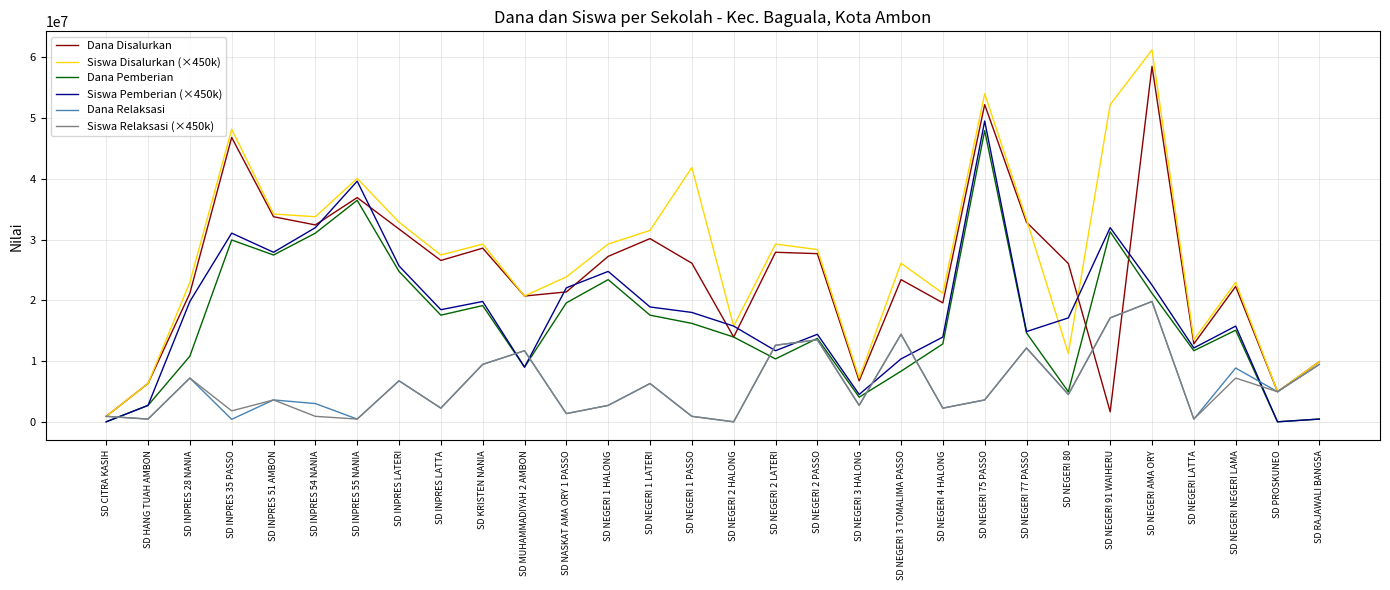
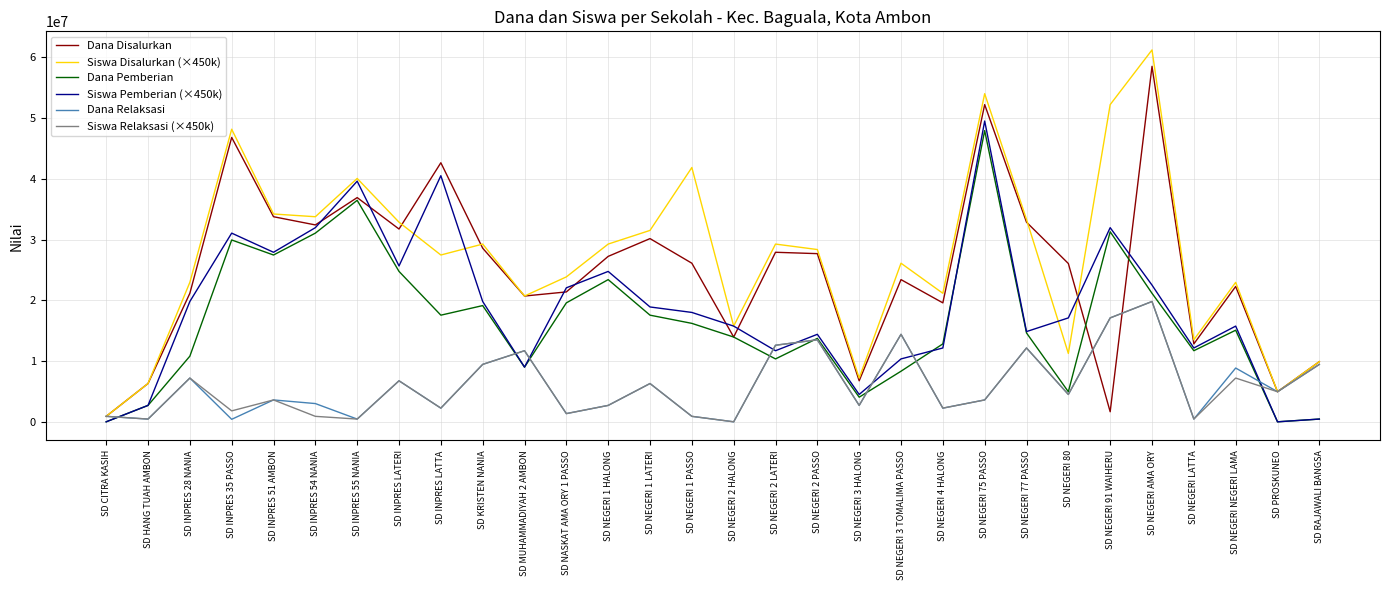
Dana Disalurkan, SD INPRES LATTA: 27000000 -> 43000000
Siswa Pemberian (×450k), SD INPRES LATTA: 18000000 -> 41000000
Siswa Pemberian (×450k), SD NEGERI 4 HALONG: 14000000 -> 12000000
